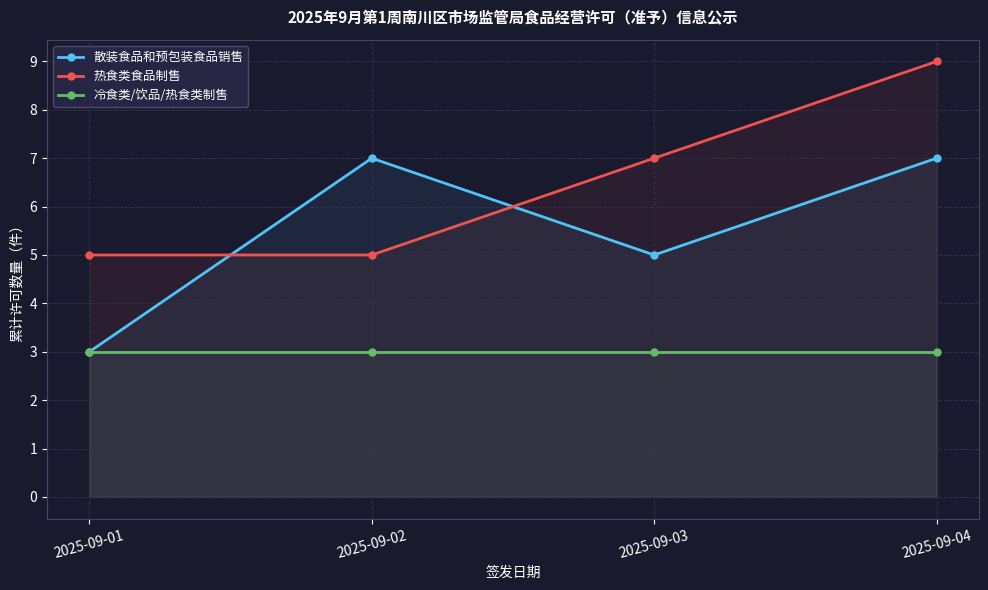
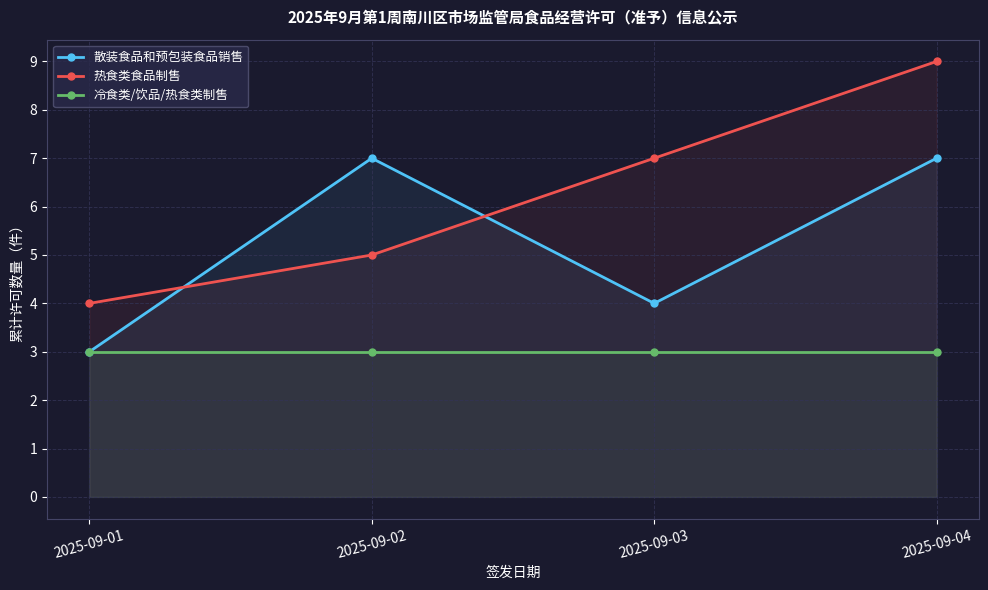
热食类食品制售, 2025-09-01: 5 -> 4
散装食品和预包装食品销售, 2025-09-03: 5 -> 4
